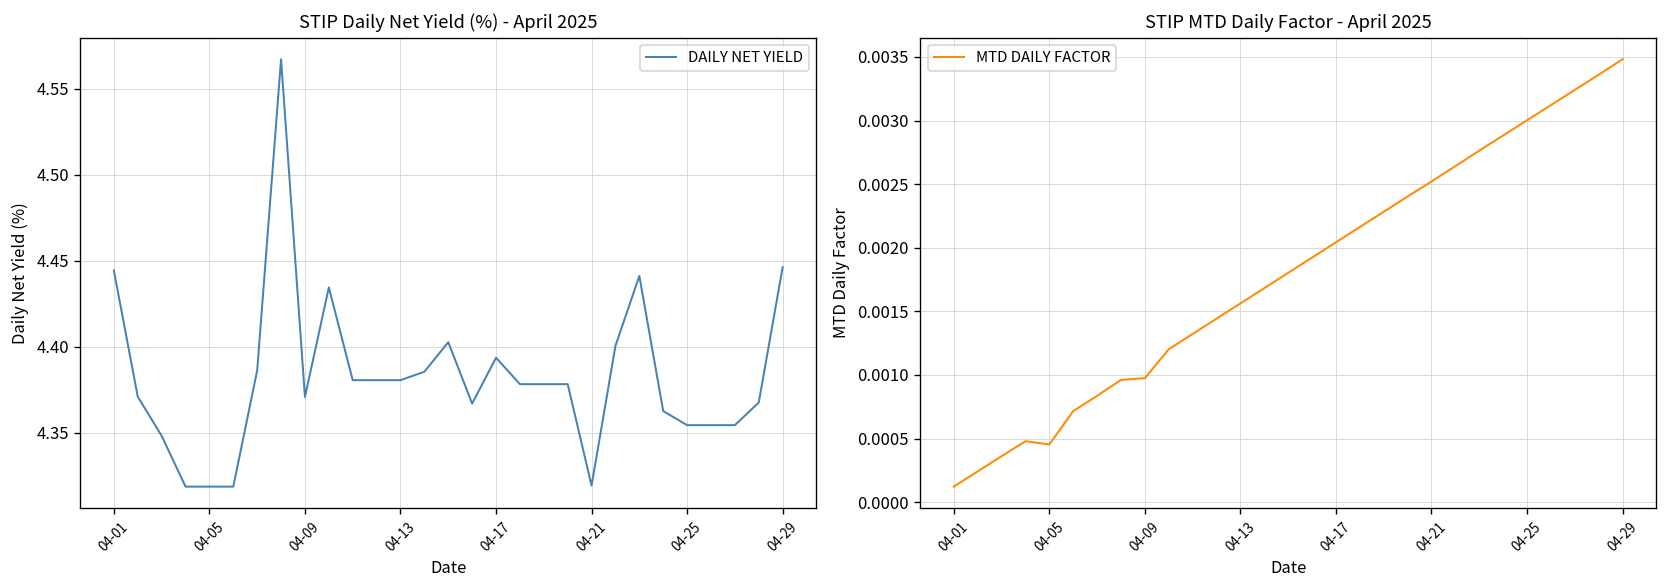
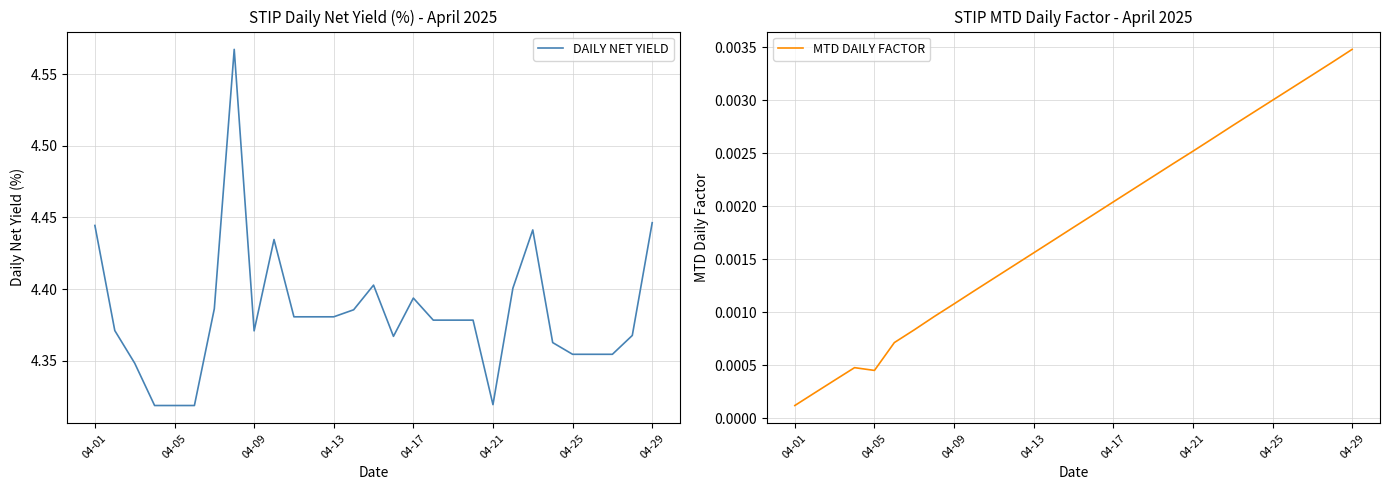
STIP MTD Daily Factor - April 2025, 04-09: 0.00097 -> 0.00108
